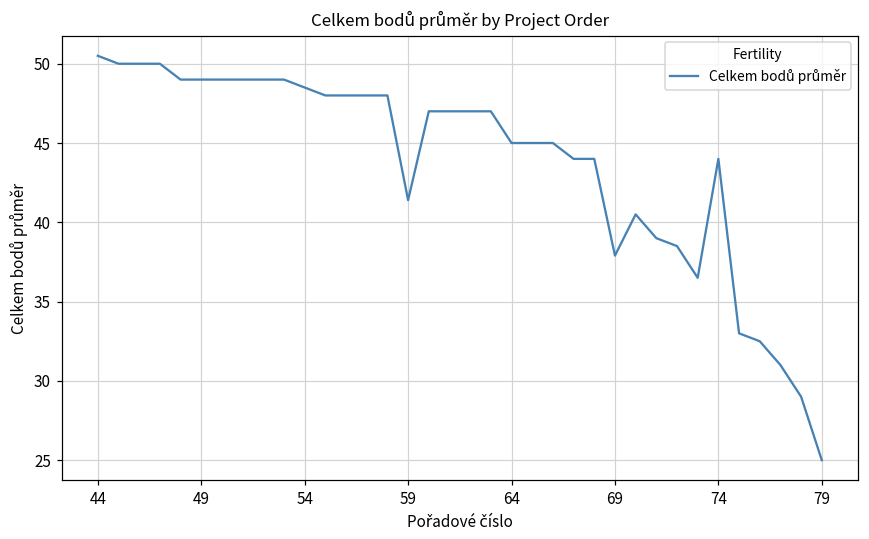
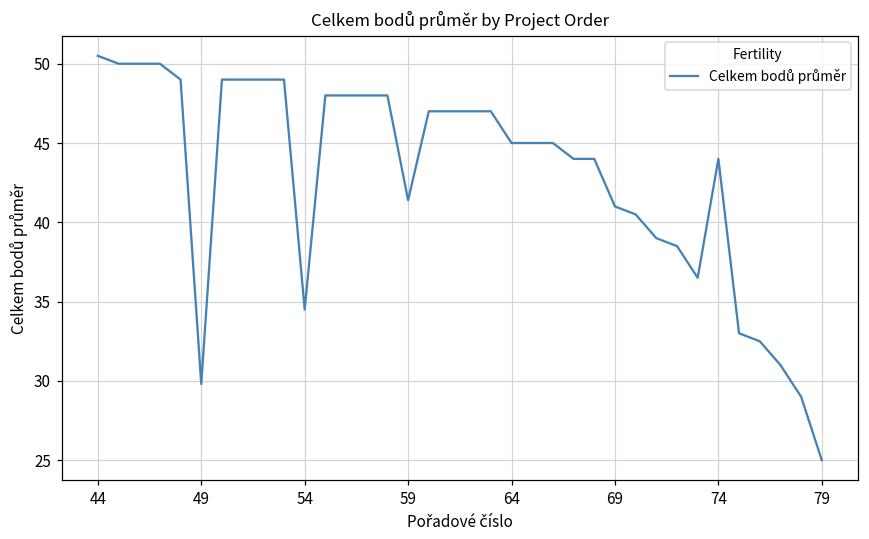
49: 49.0 -> 29.8
54: 48.5 -> 34.5
69: 37.9 -> 41.0
